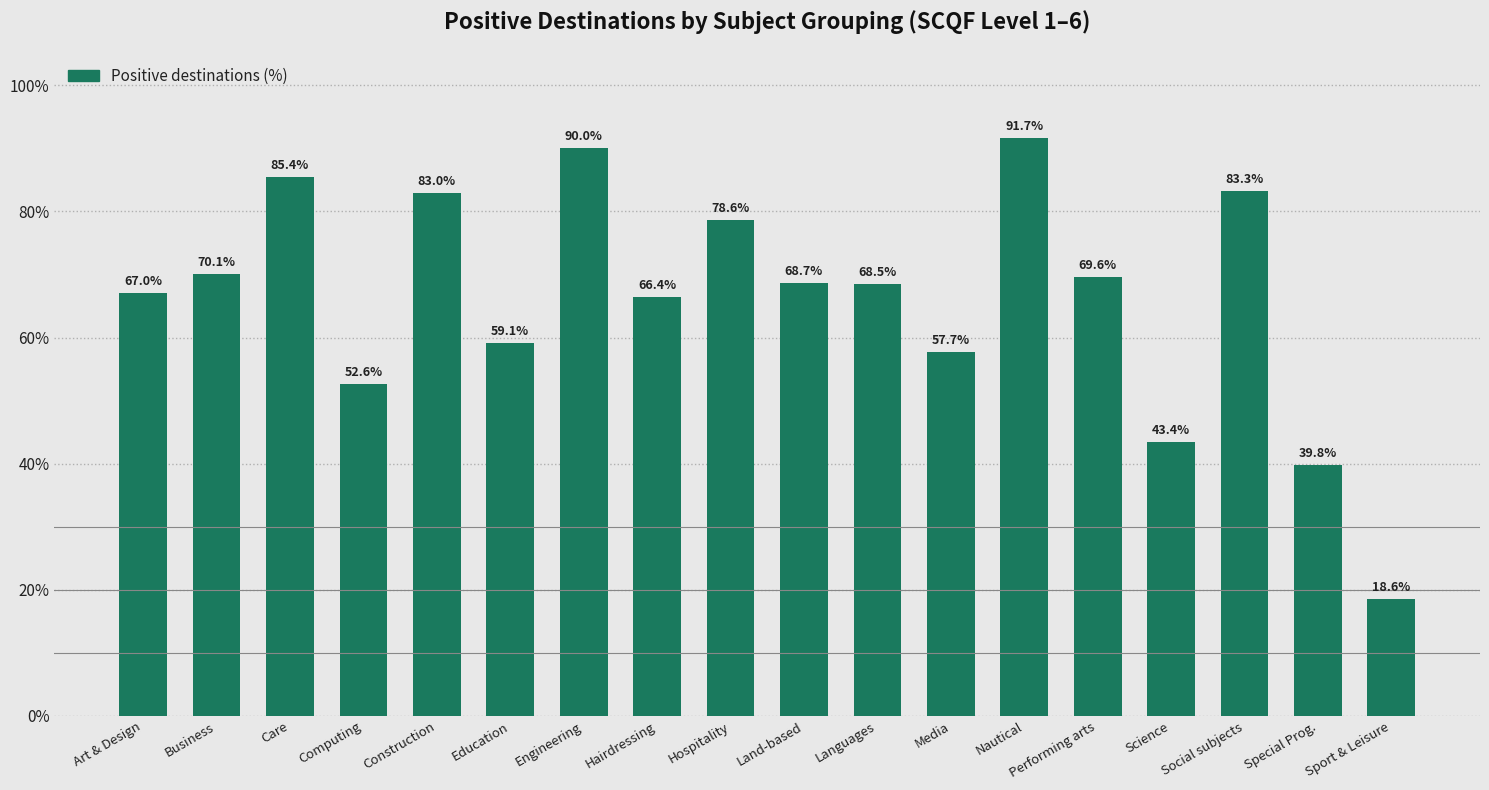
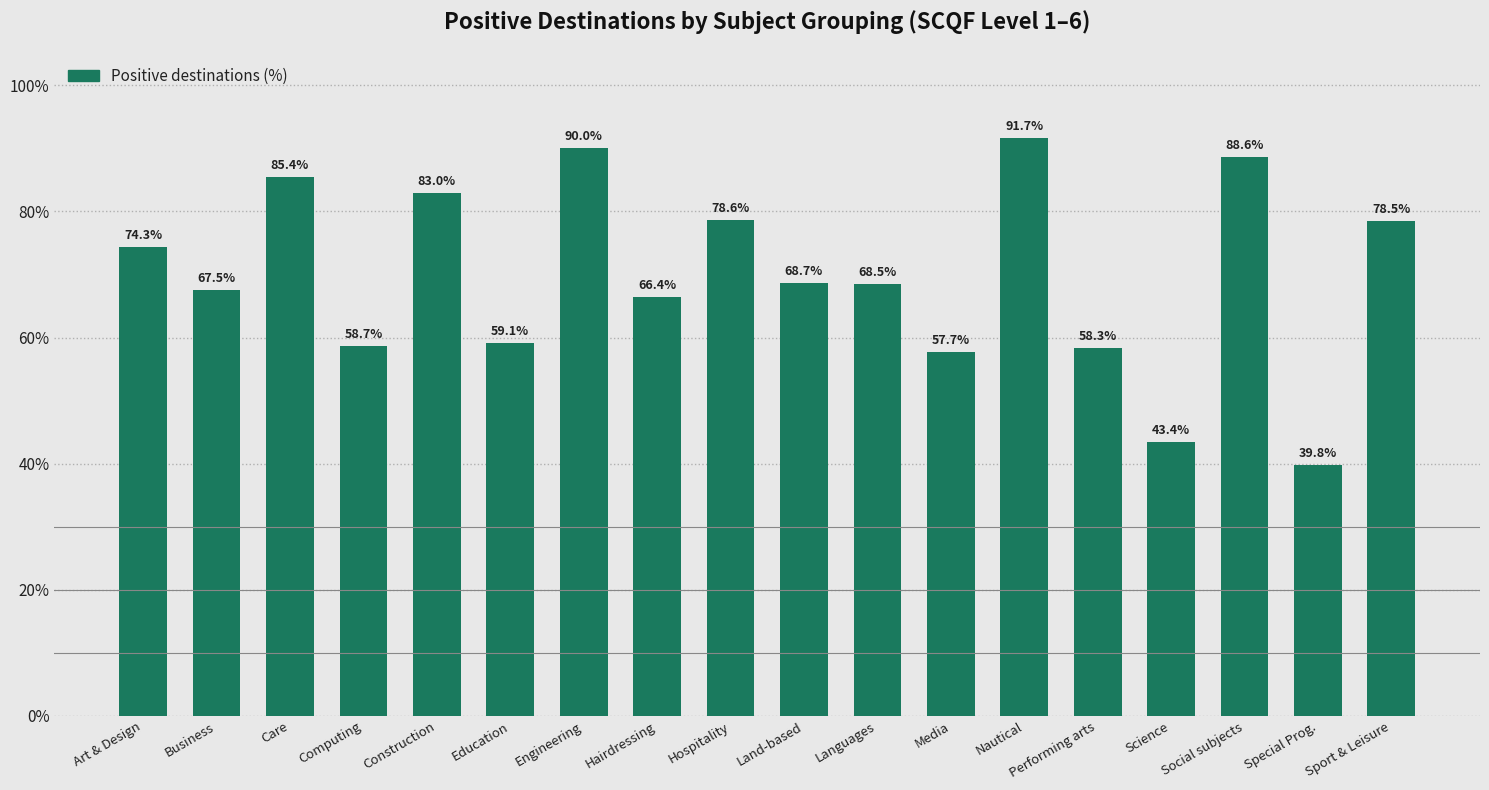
Art & Design: 67.0% -> 74.3%
Business: 70.1% -> 67.5%
Computing: 52.6% -> 58.7%
Performing arts: 69.6% -> 58.3%
Social subjects: 83.3% -> 88.6%
Sport & Leisure: 18.6% -> 78.5%
